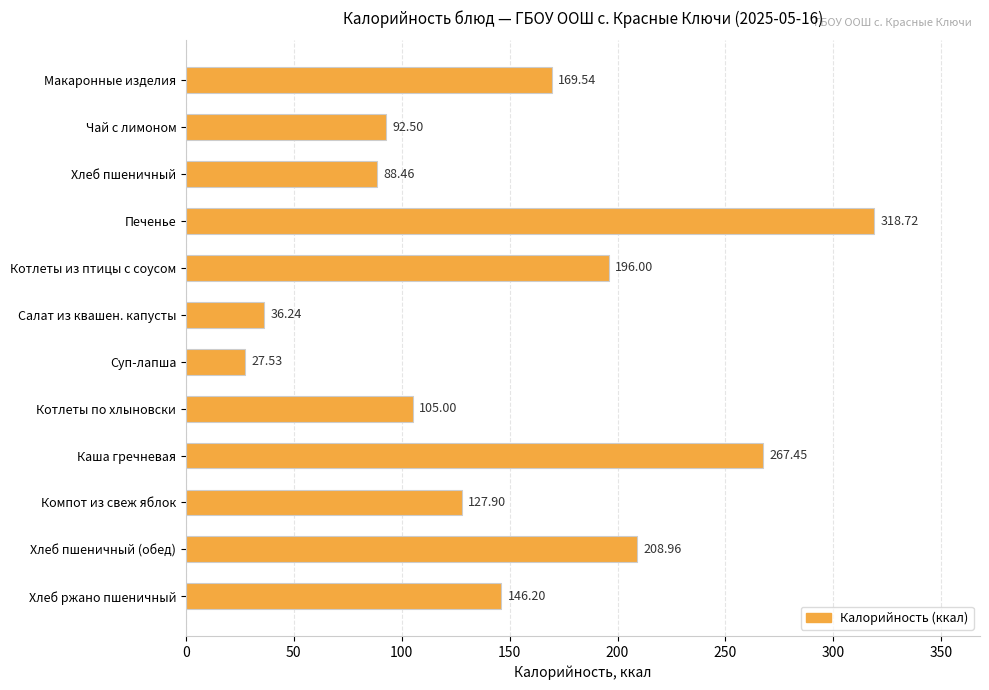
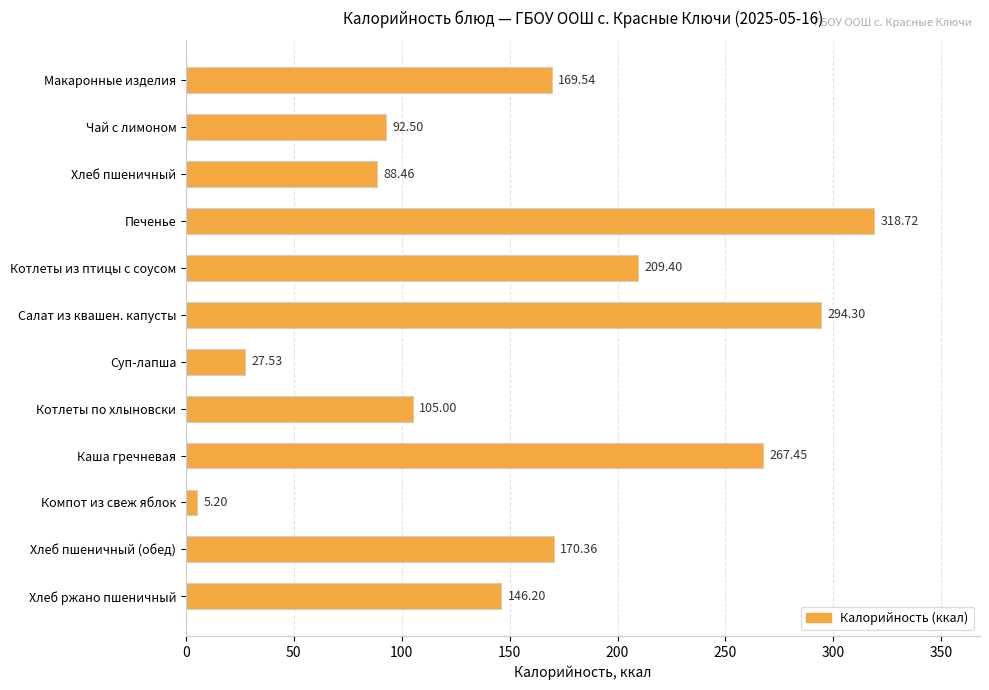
Котлеты из птицы с соусом: 196.00 -> 209.40
Салат из квашен. капусты: 36.24 -> 294.30
Компот из свеж яблок: 127.90 -> 5.20
Хлеб пшеничный (обед): 208.96 -> 170.36
